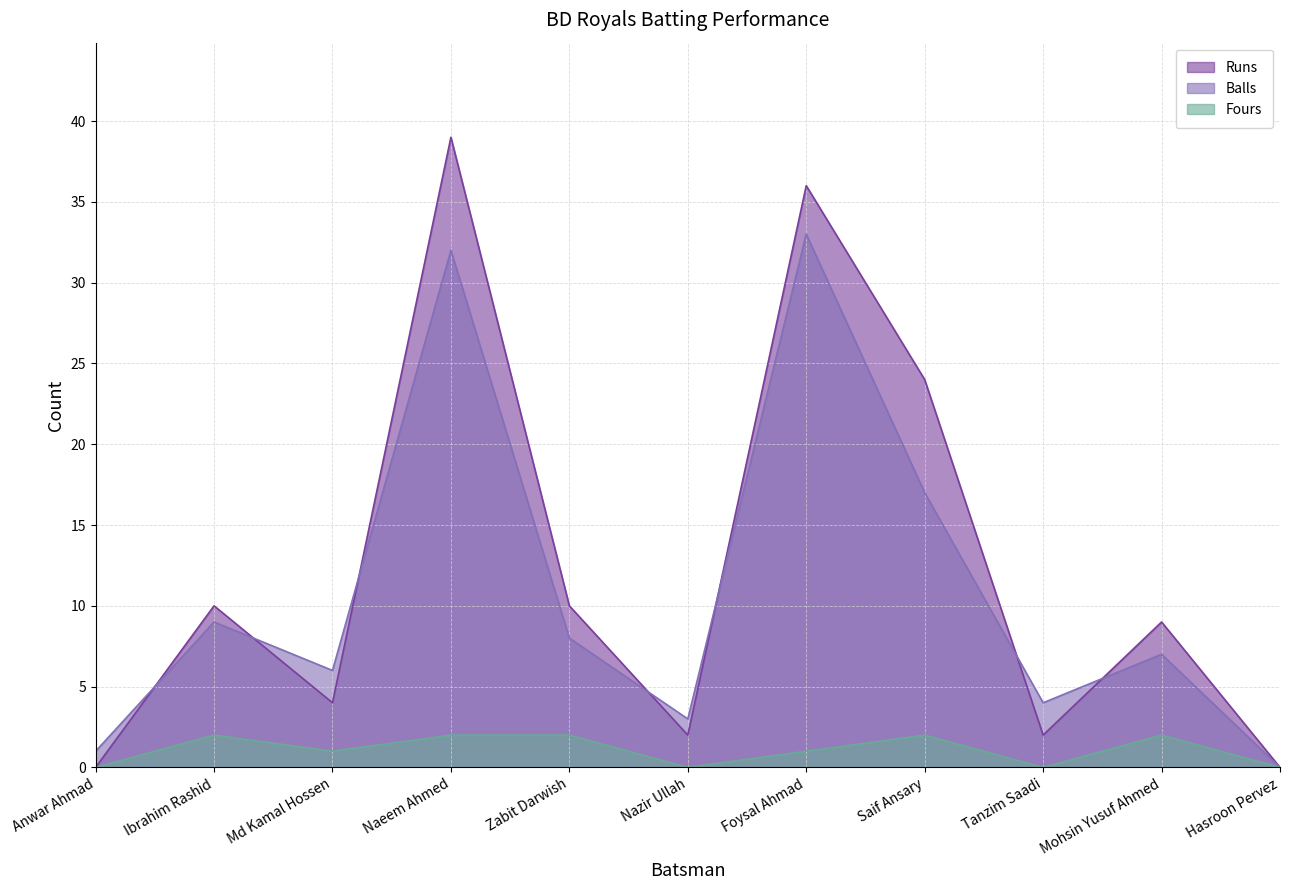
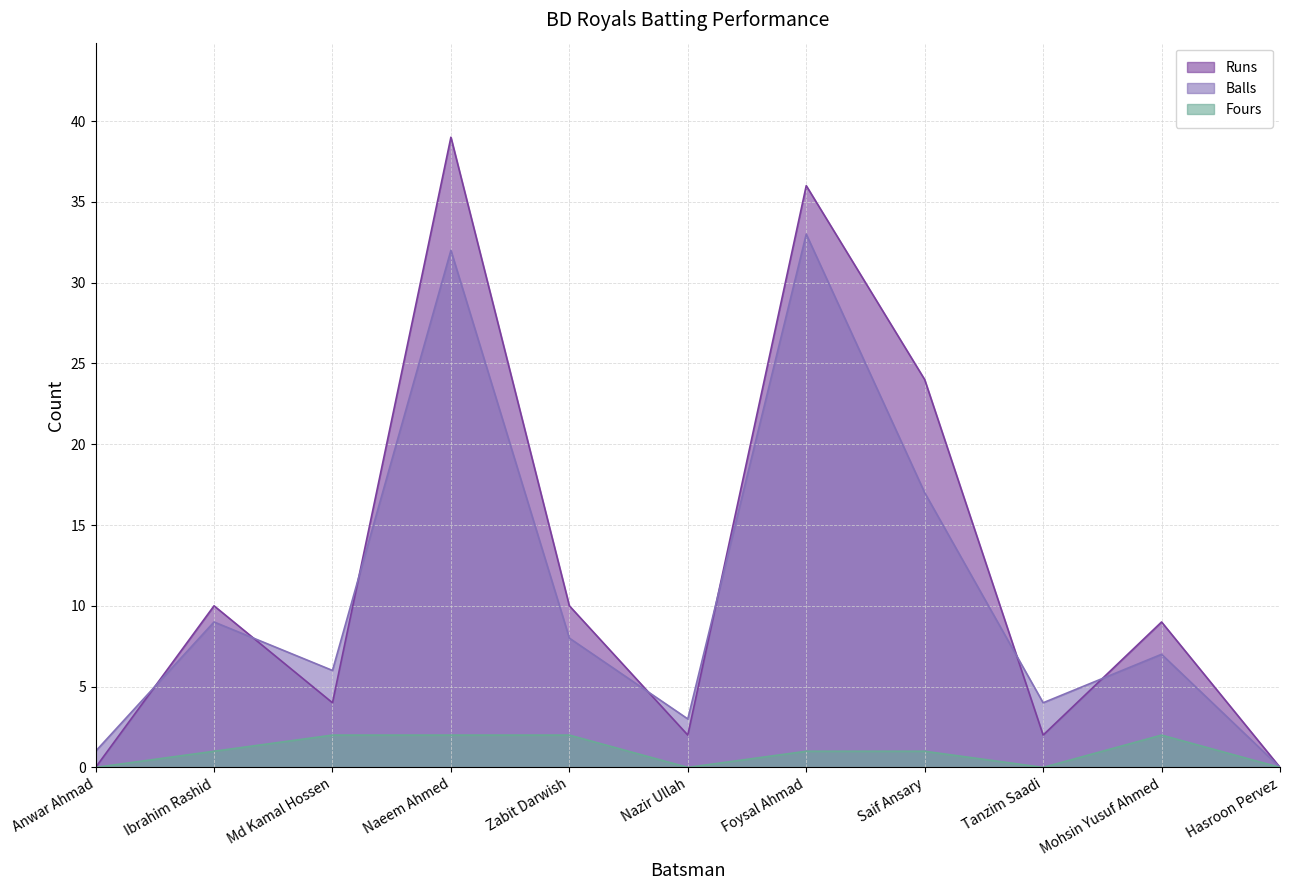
Fours, Ibrahim Rashid: 2 -> 1
Fours, Md Kamal Hossen: 1 -> 2
Fours, Saif Ansary: 2 -> 1
